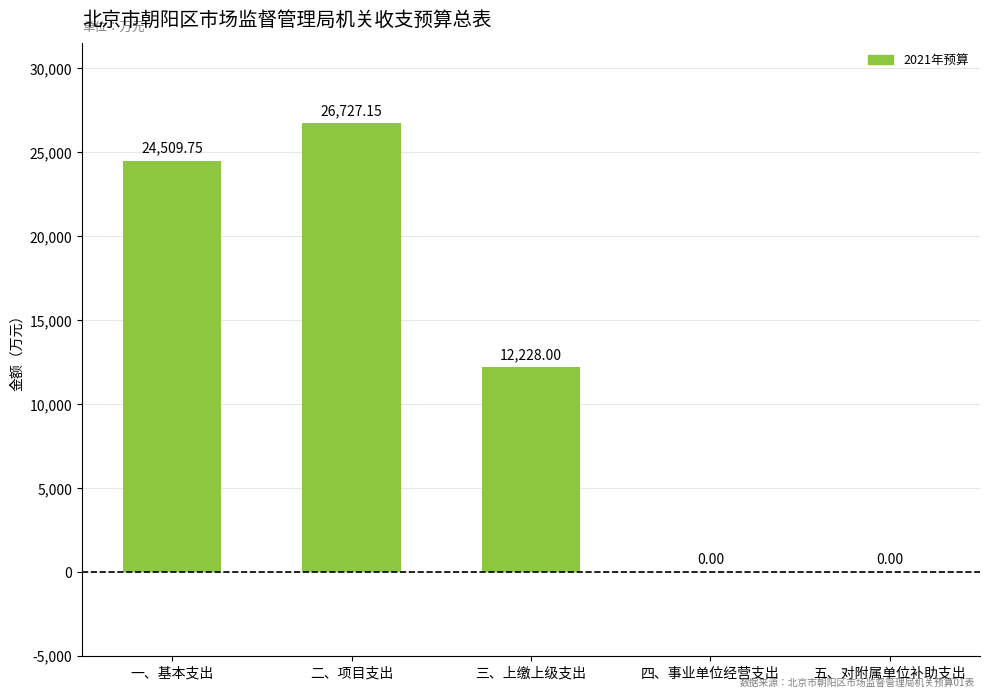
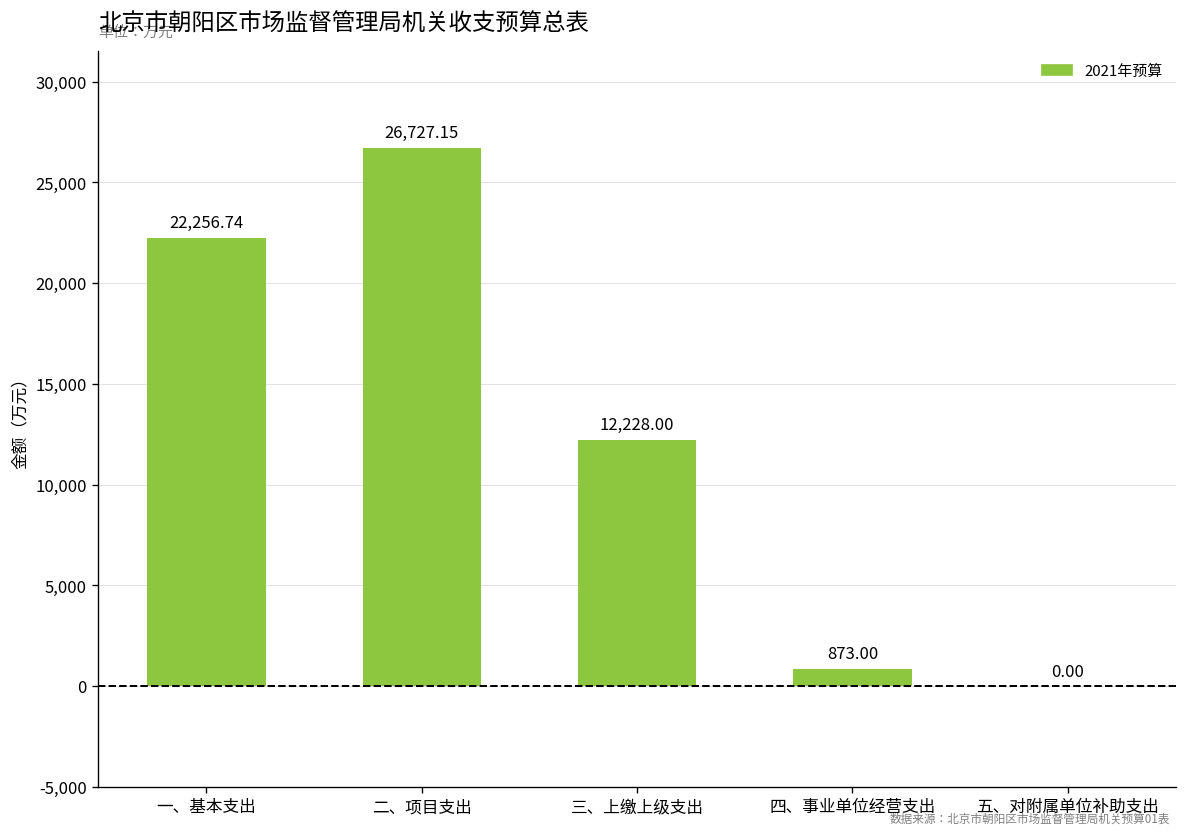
一、基本支出: 24,509.75 -> 22,256.74
四、事业单位经营支出: 0.00 -> 873.00
